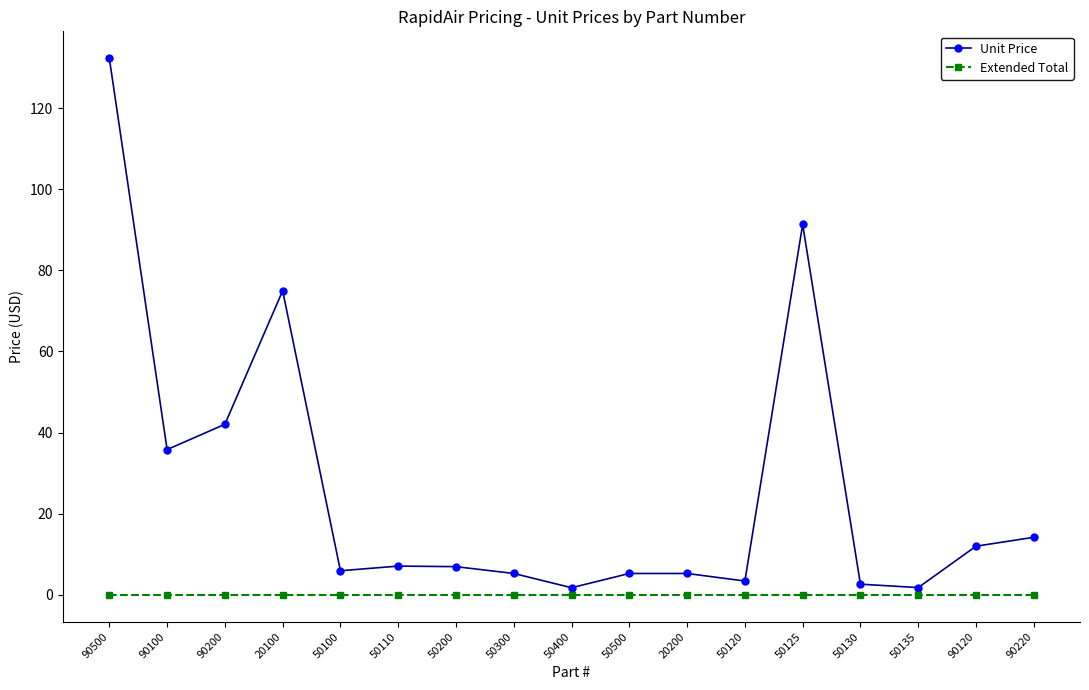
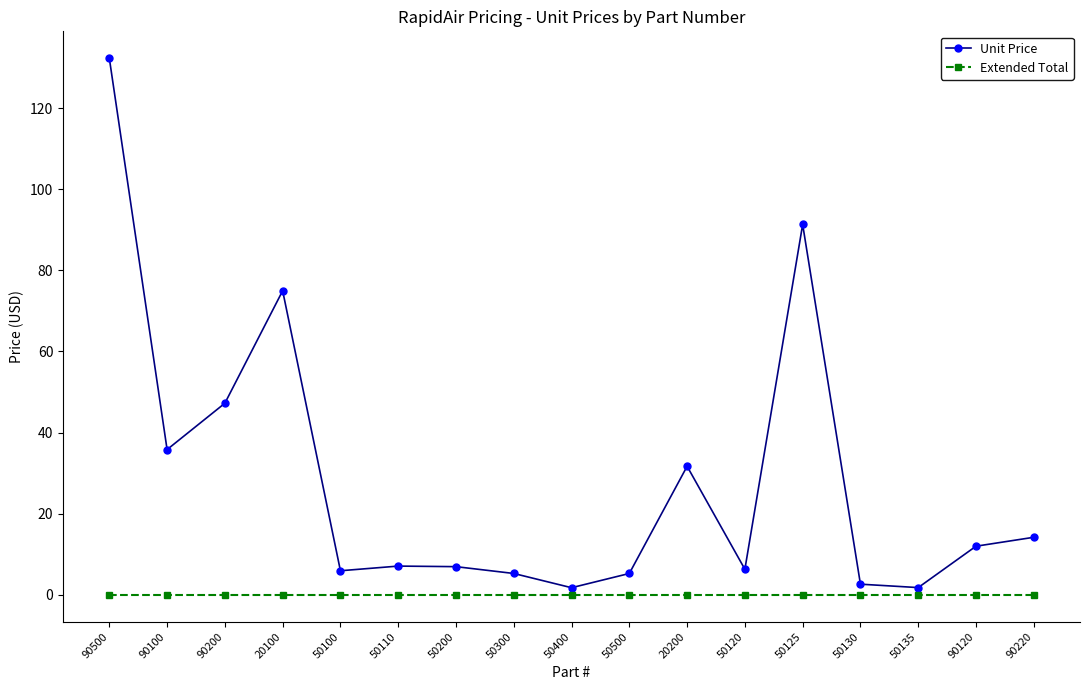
Unit Price, 90200: 42 -> 47
Unit Price, 20200: 5 -> 32
Unit Price, 50120: 3 -> 6
